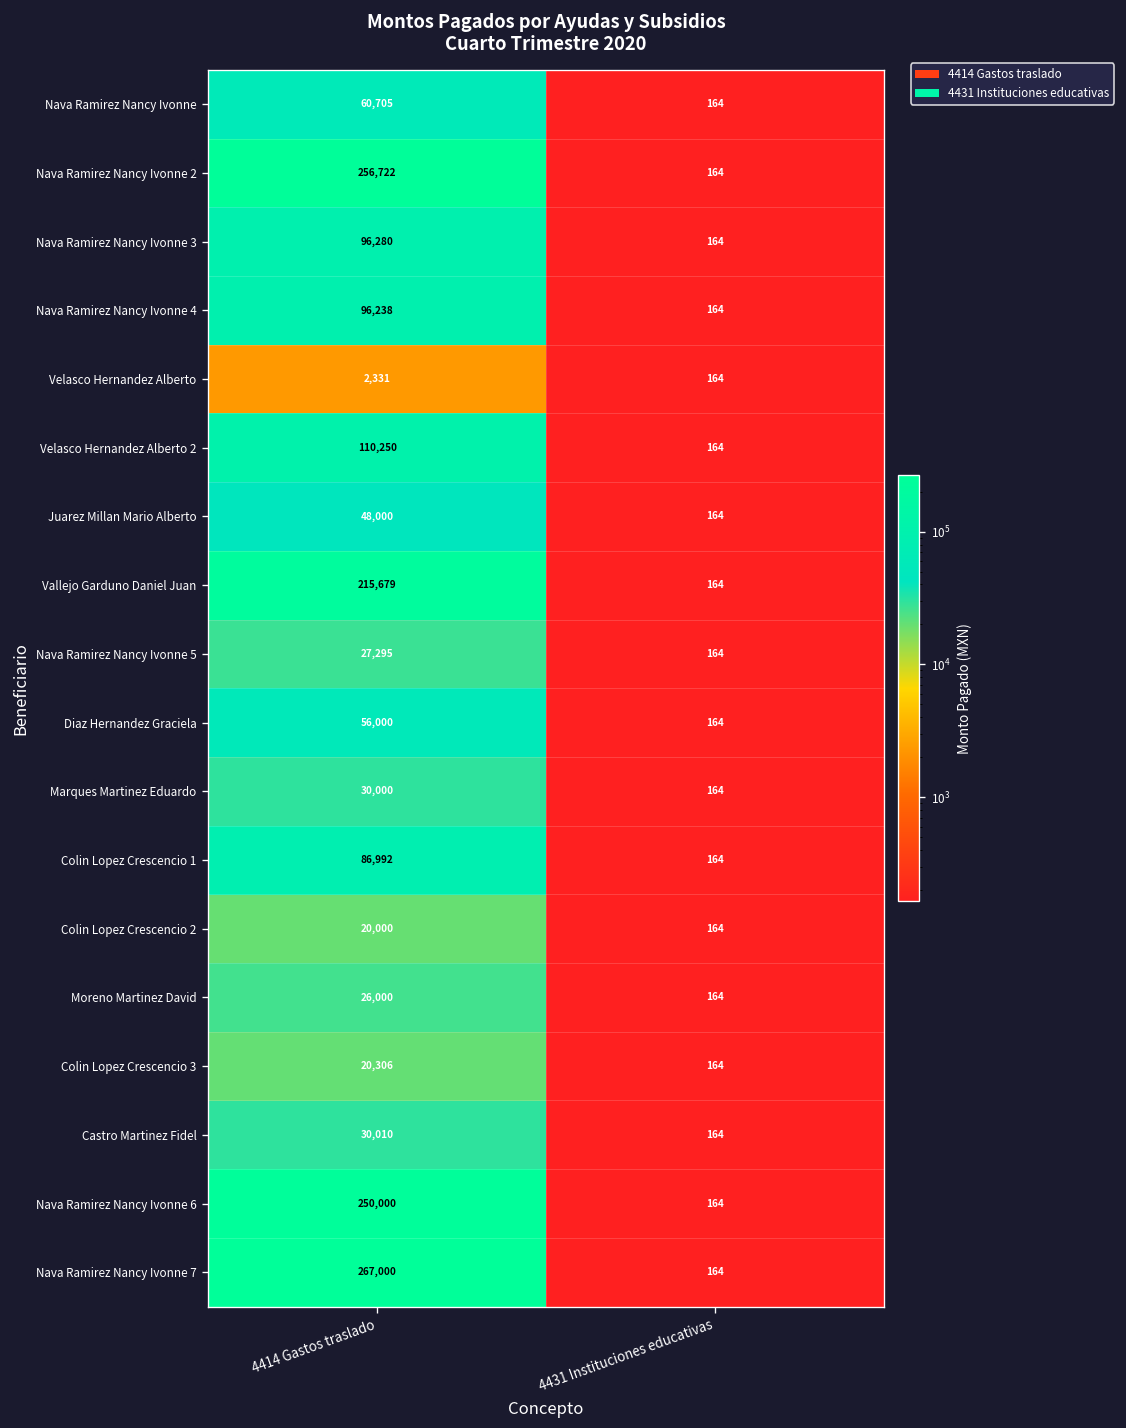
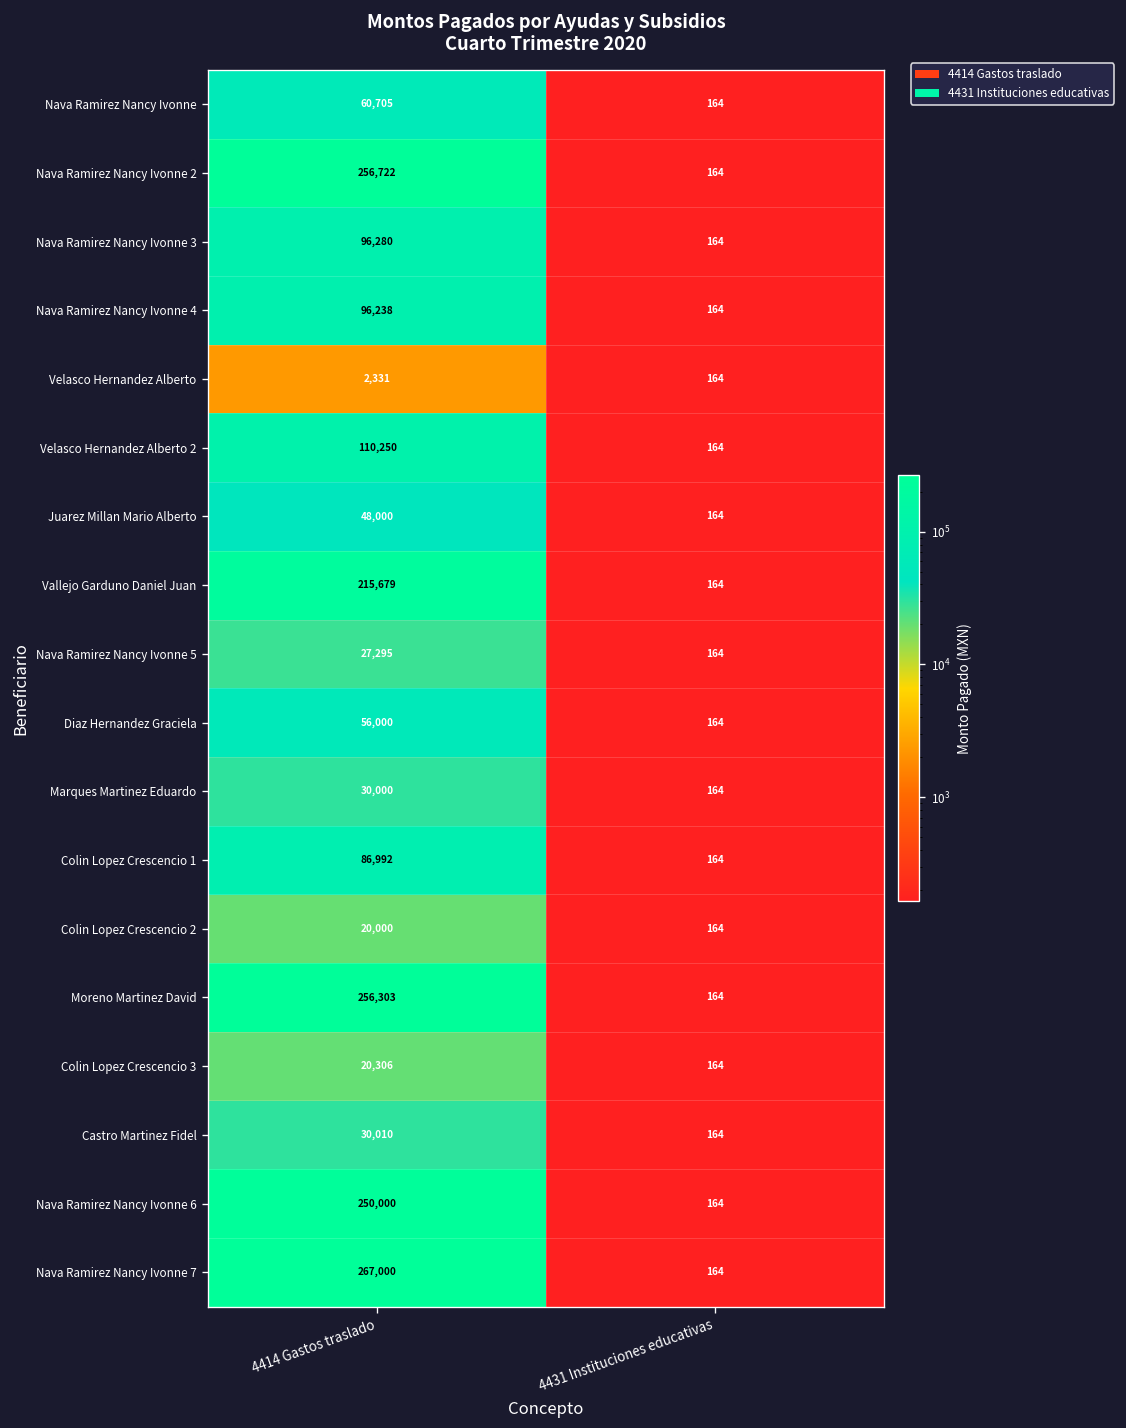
Moreno Martinez David, 4414 Gastos traslado: 26,000 -> 256,303
